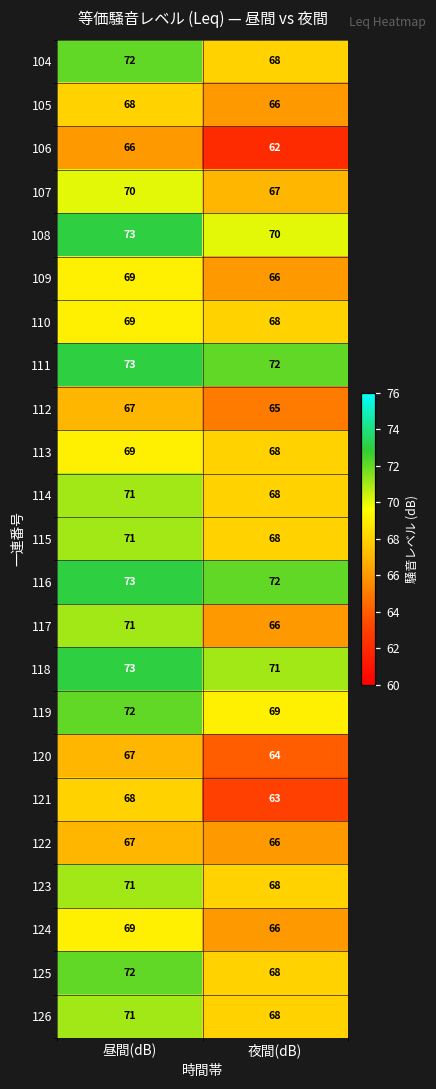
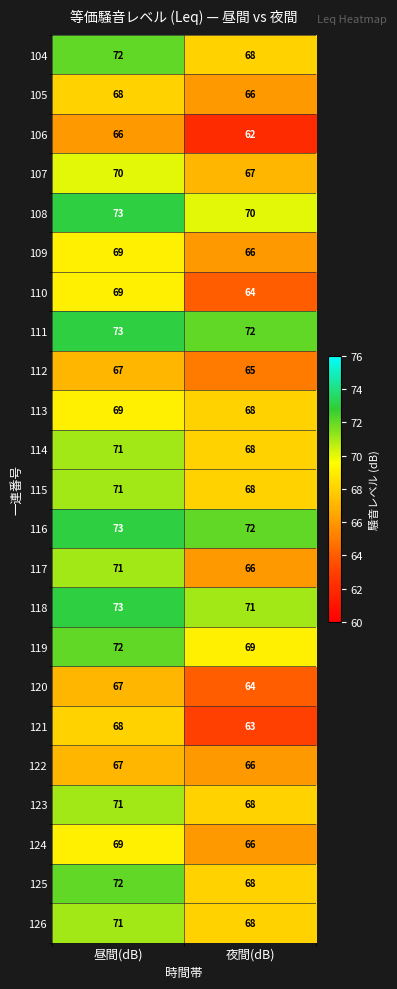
110, 夜間(dB): 68 -> 64
